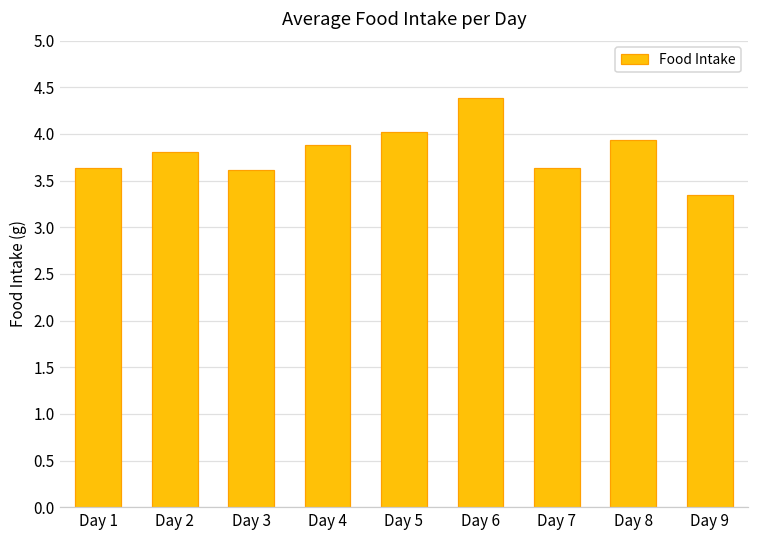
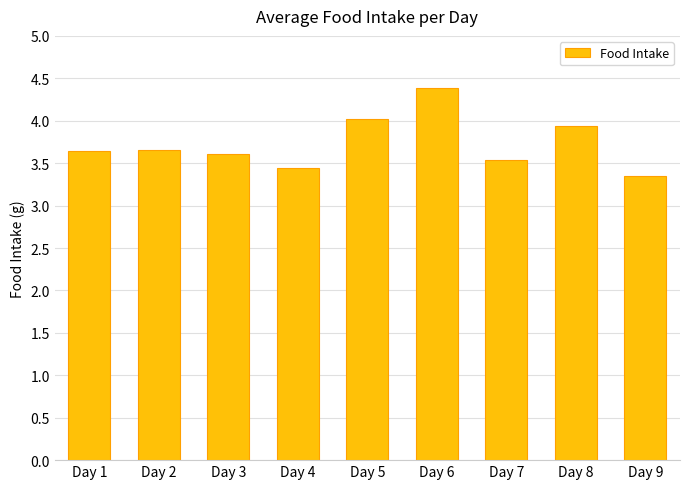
Day 2: 3.8 -> 3.7
Day 4: 3.9 -> 3.4
Day 7: 3.6 -> 3.5
